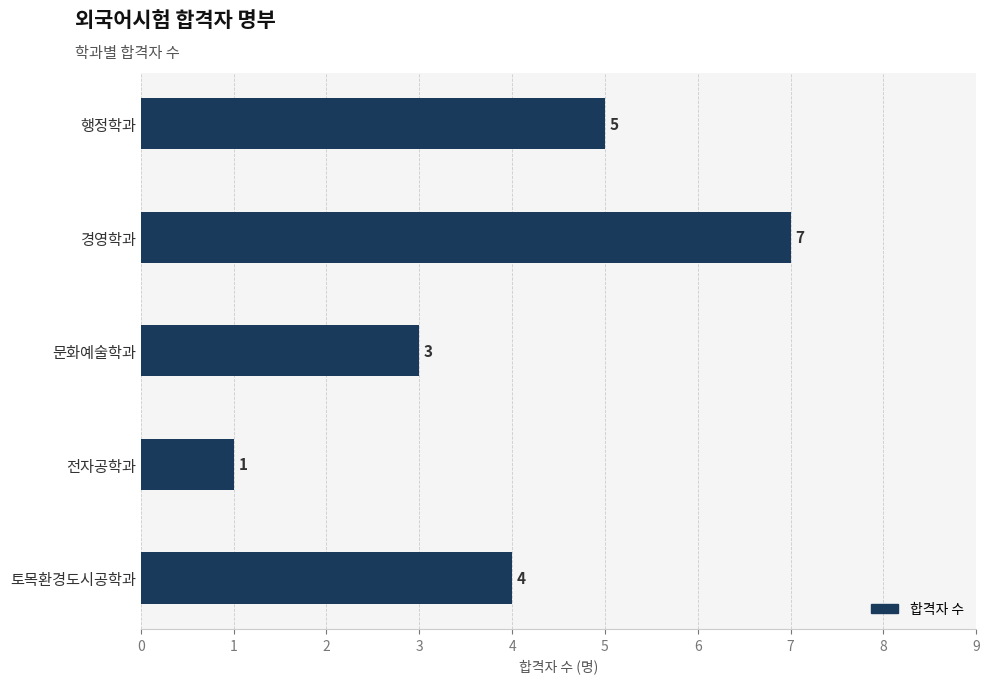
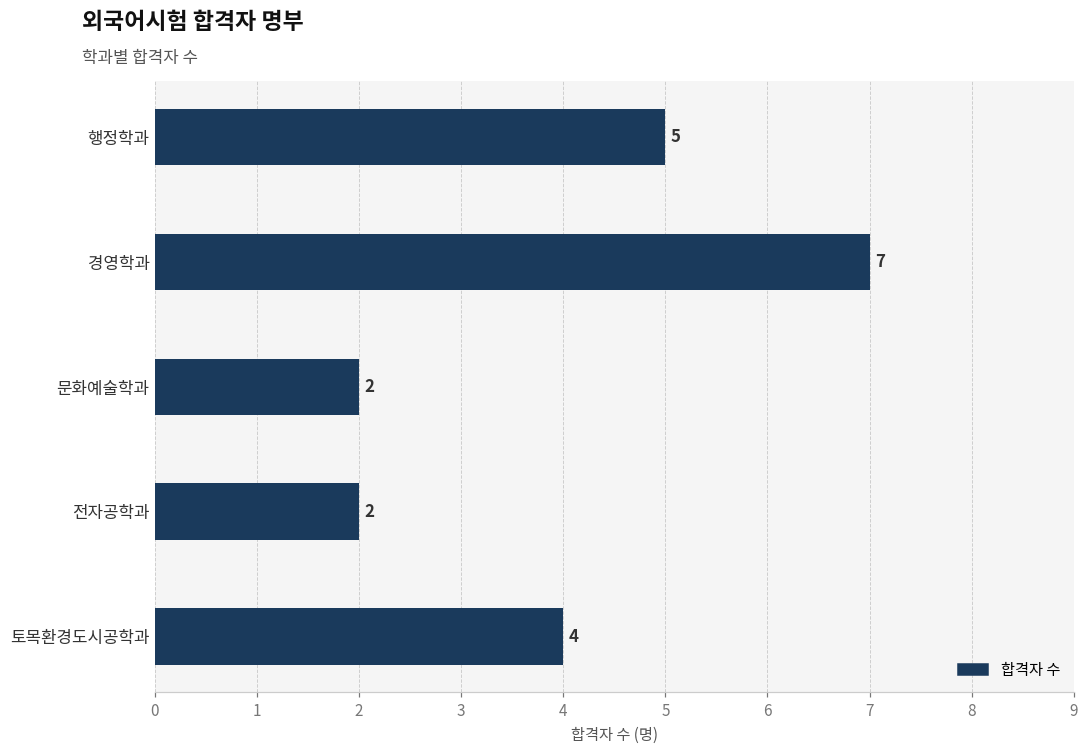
문화예술학과: 3 -> 2
전자공학과: 1 -> 2
